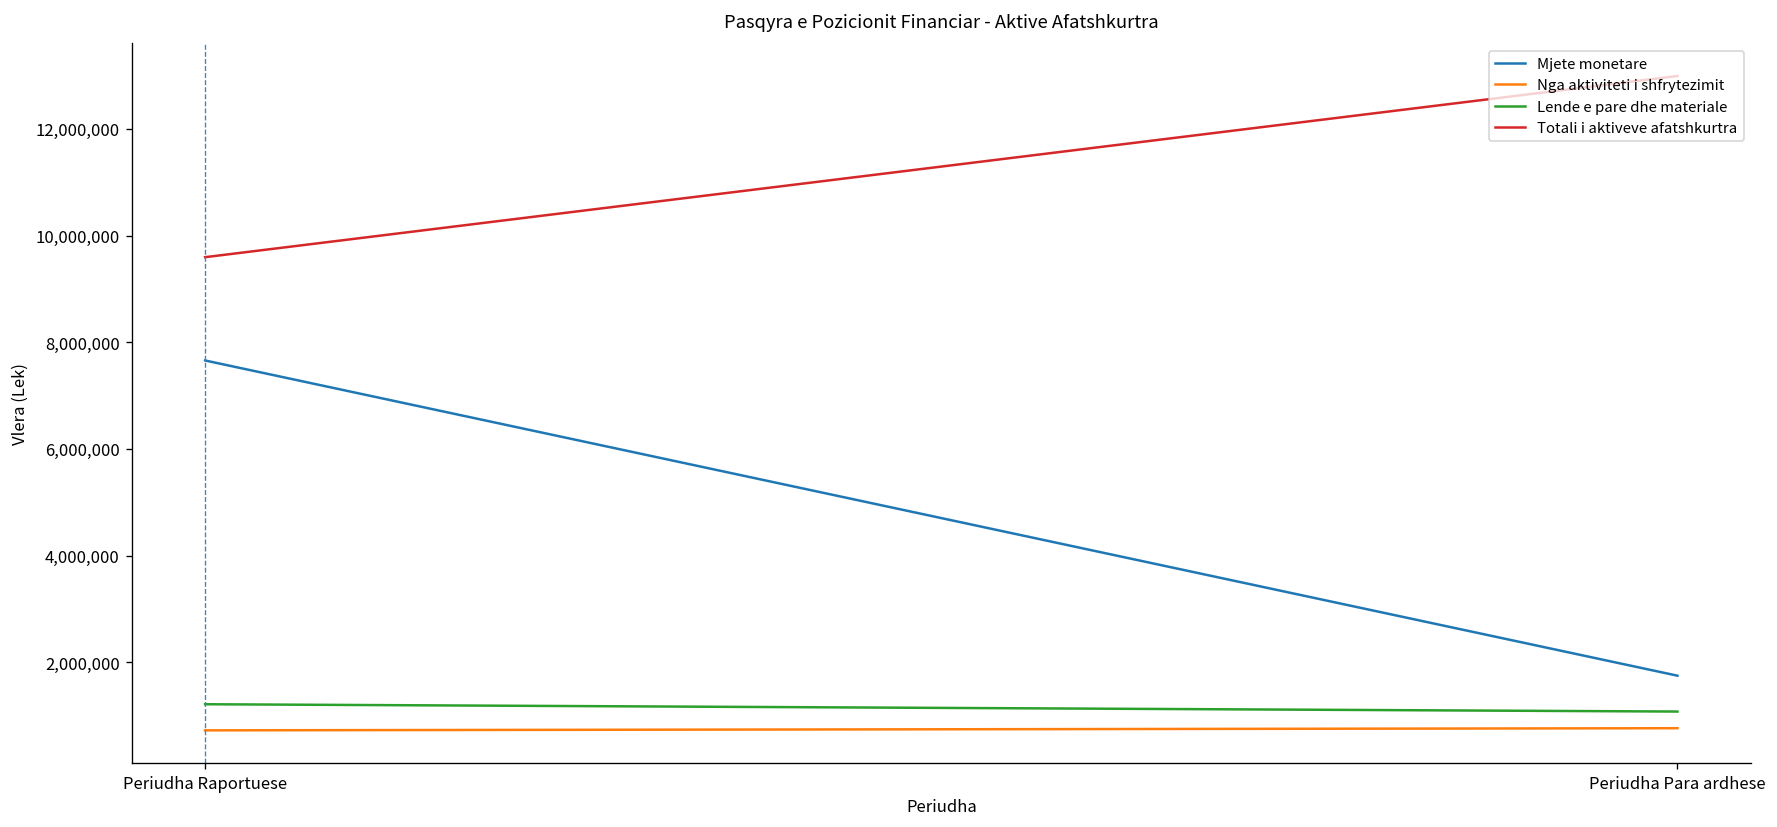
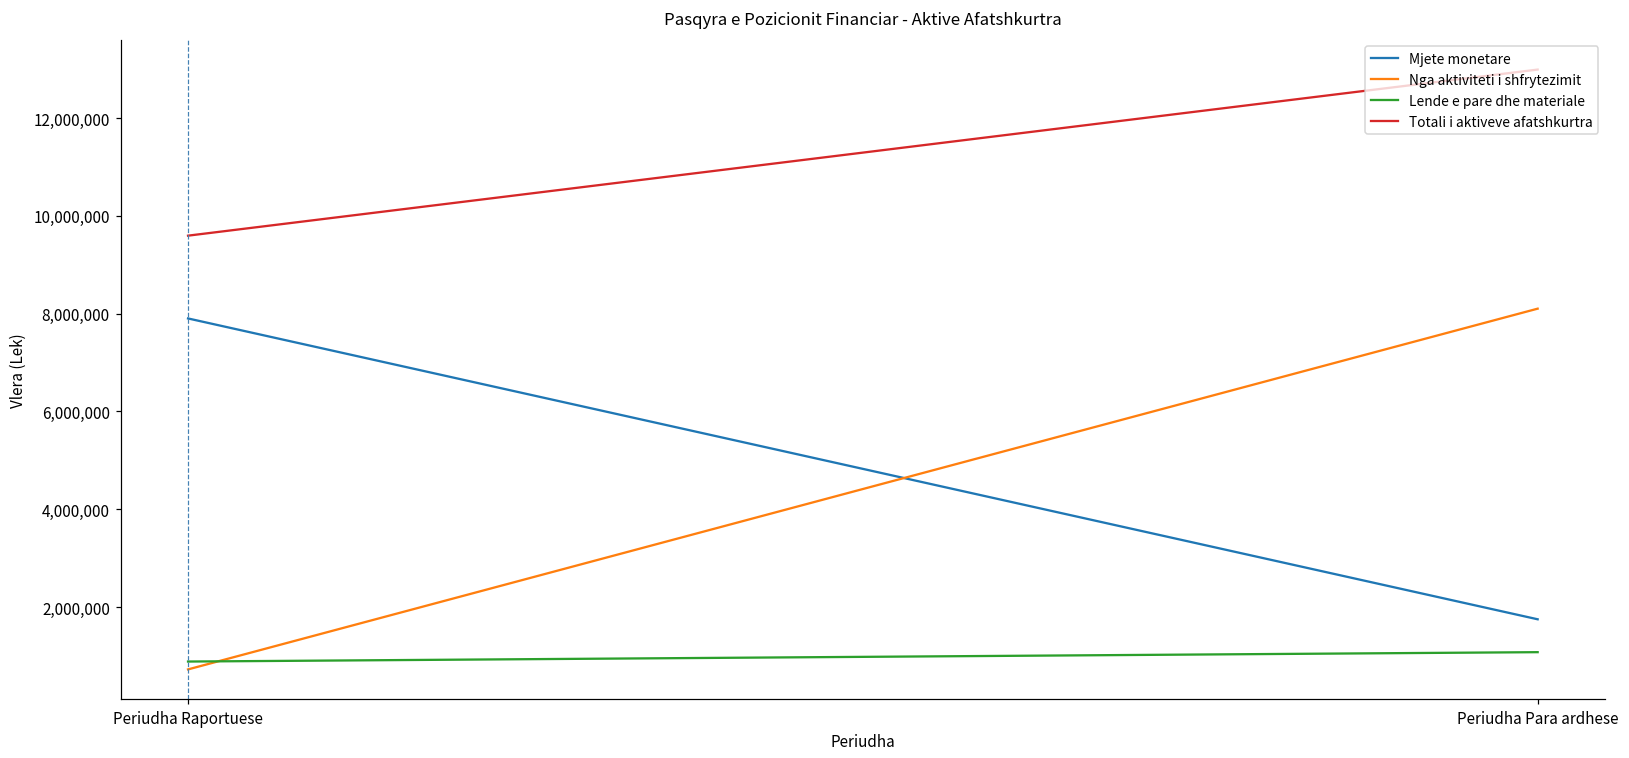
Mjete monetare, Periudha Raportuese: 7,700,000 -> 7,900,000
Lende e pare dhe materiale, Periudha Raportuese: 1,200,000 -> 900,000
Nga aktiviteti i shfrytezimit, Periudha Para ardhese: 800,000 -> 8,100,000
